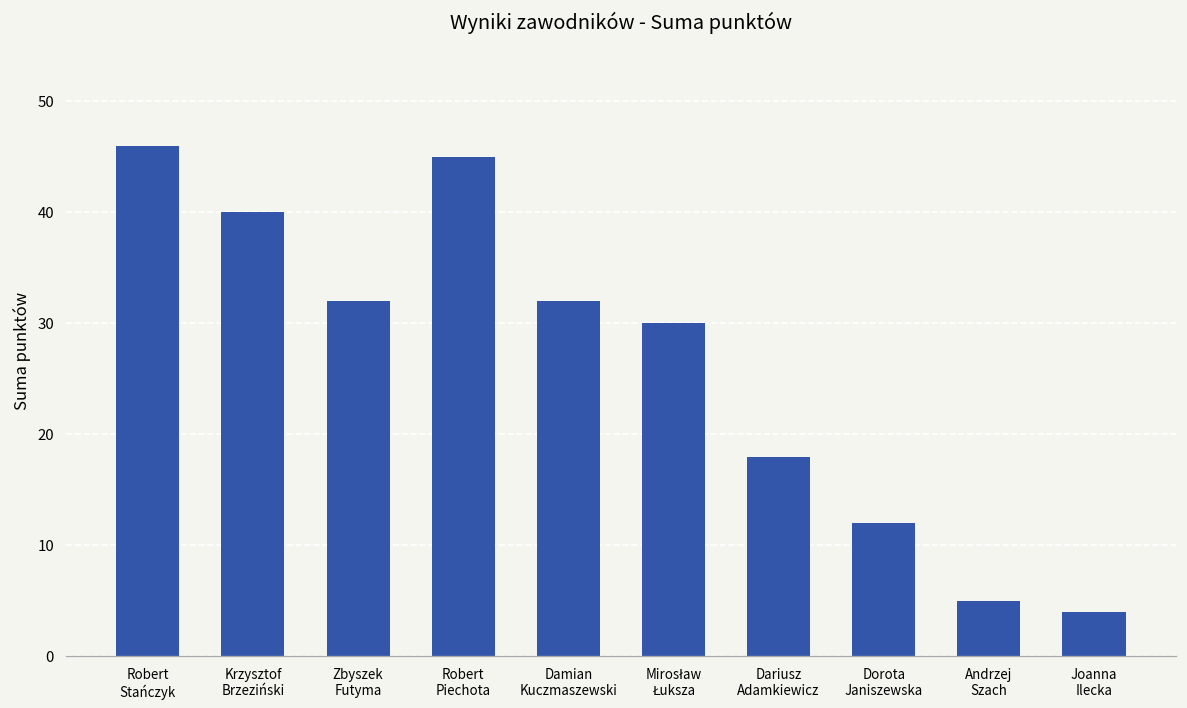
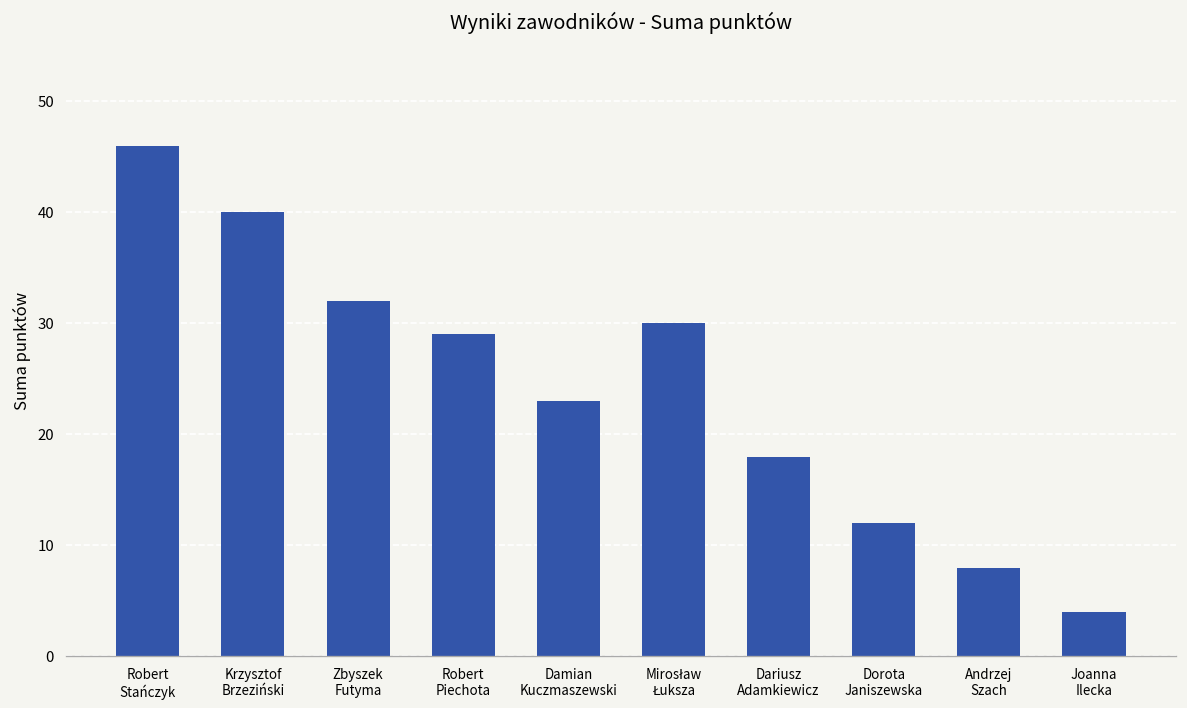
Robert Piechota: 45 -> 29
Damian Kuczmaszewski: 32 -> 23
Andrzej Szach: 5 -> 8
